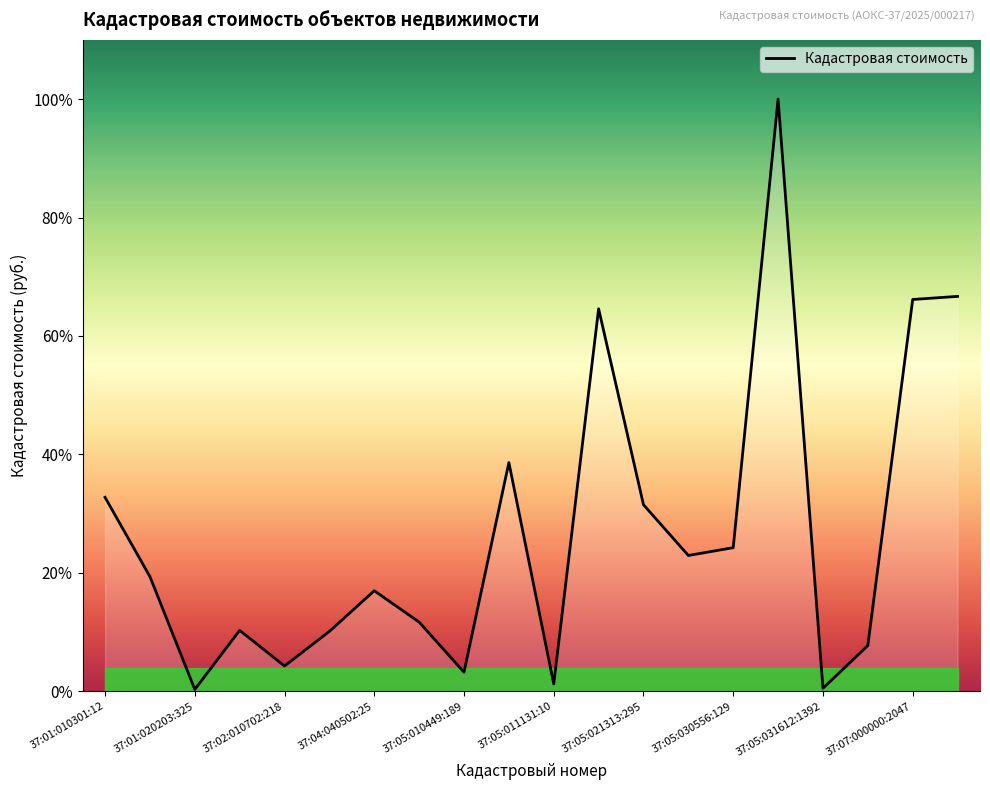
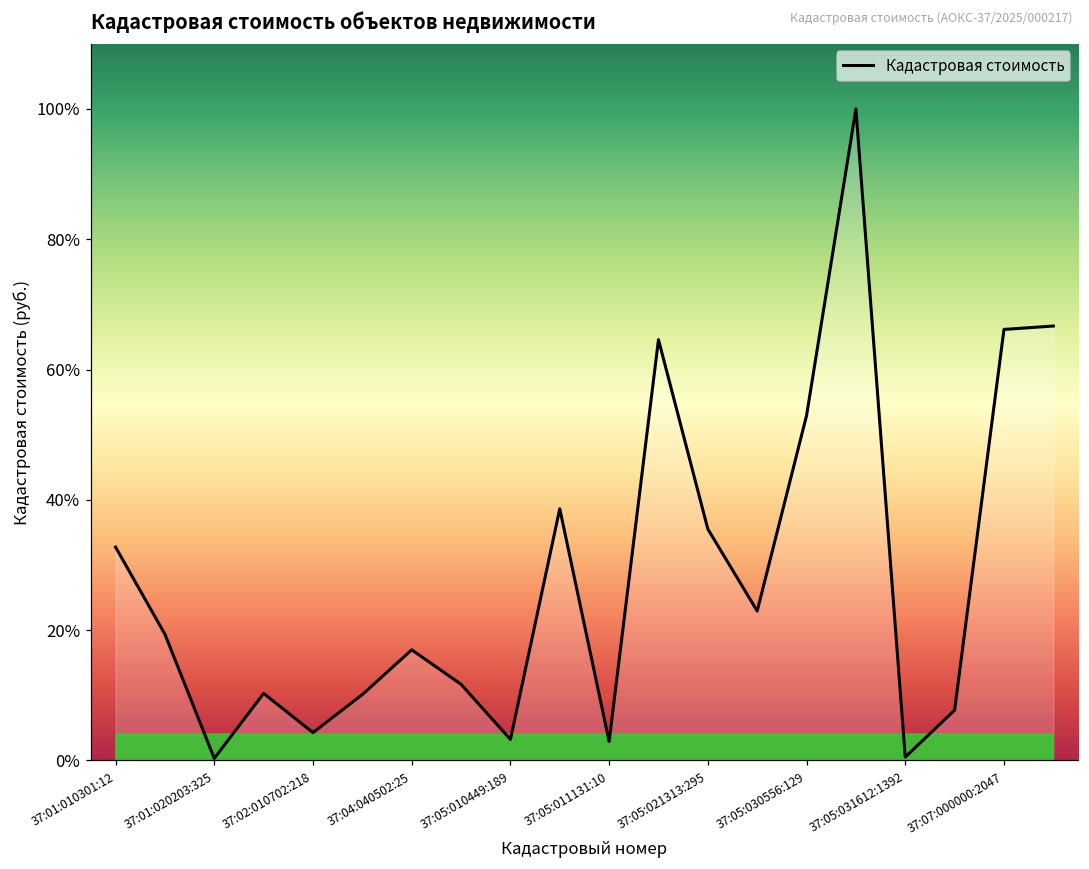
Кадастровая стоимость, 37:05:011131:10: 1% -> 3%
Кадастровая стоимость, 37:05:021313:295: 31% -> 36%
Кадастровая стоимость, 37:05:030556:129: 24% -> 53%
